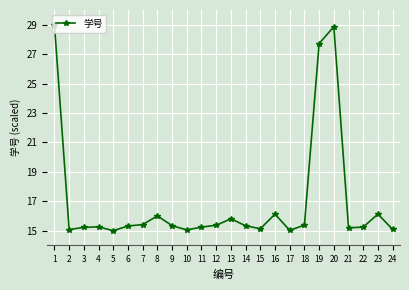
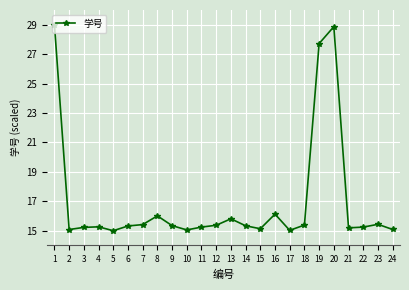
23: 16.1 -> 15.4
